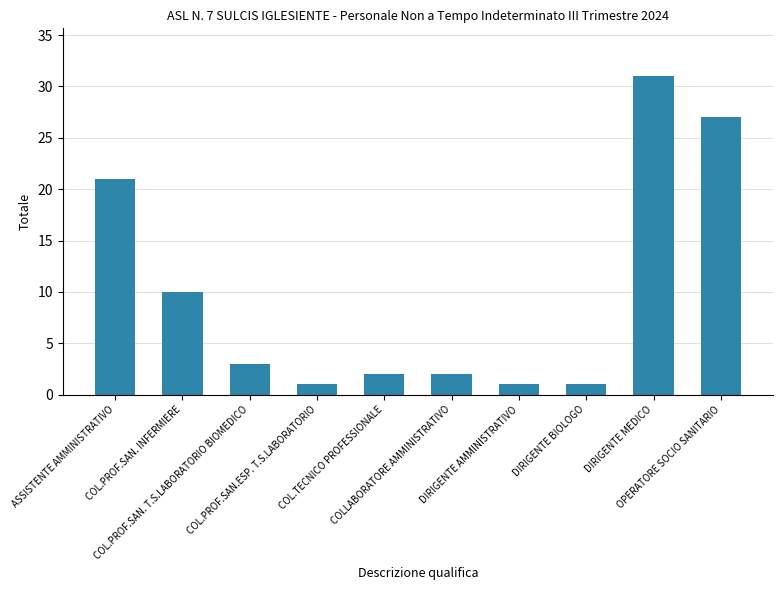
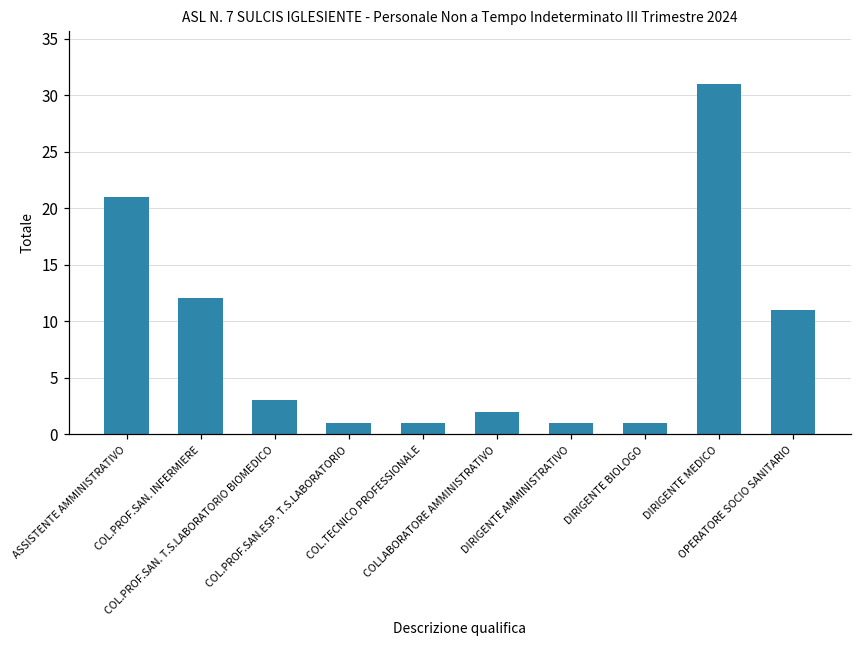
COL.PROF.SAN. INFERMIERE: 10 -> 12
COL.TECNICO PROFESSIONALE: 2 -> 1
OPERATORE SOCIO SANITARIO: 27 -> 11
